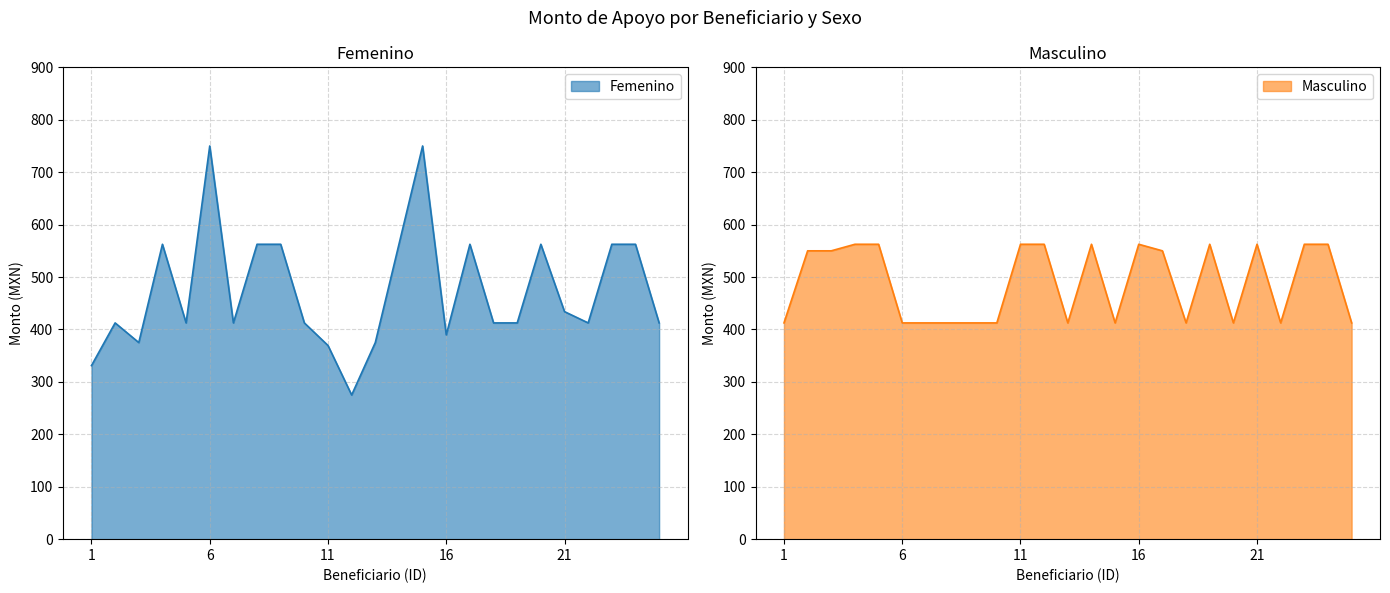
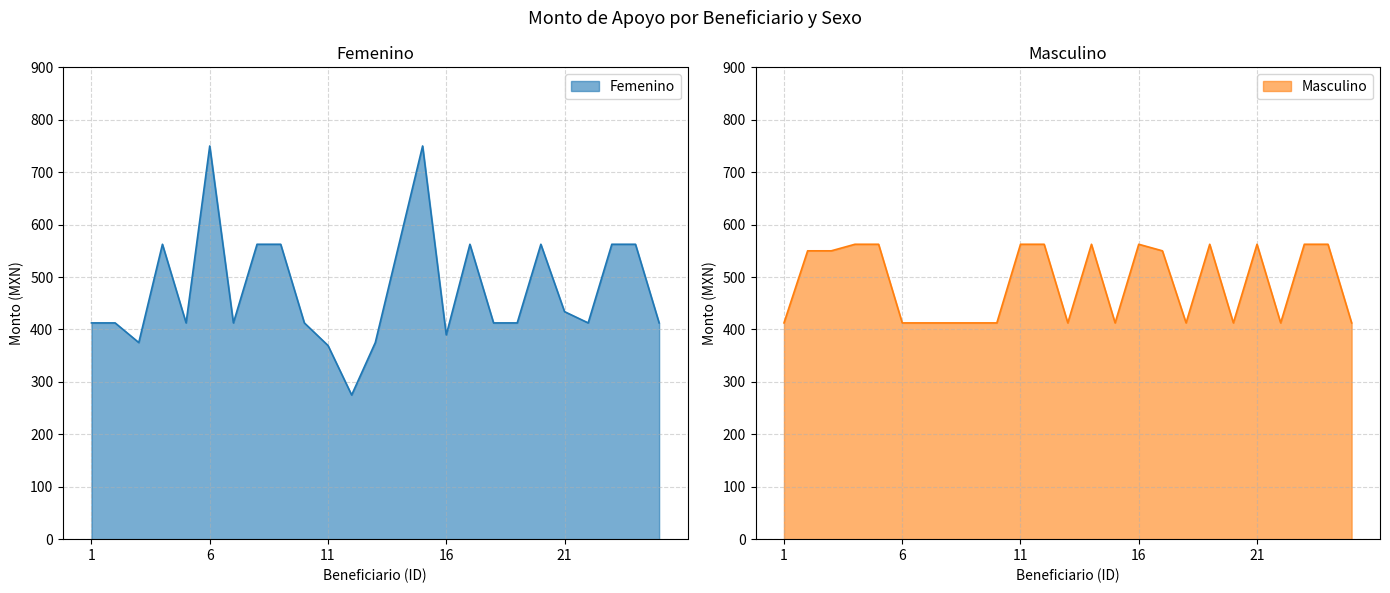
Femenino, 1: 330 -> 410
